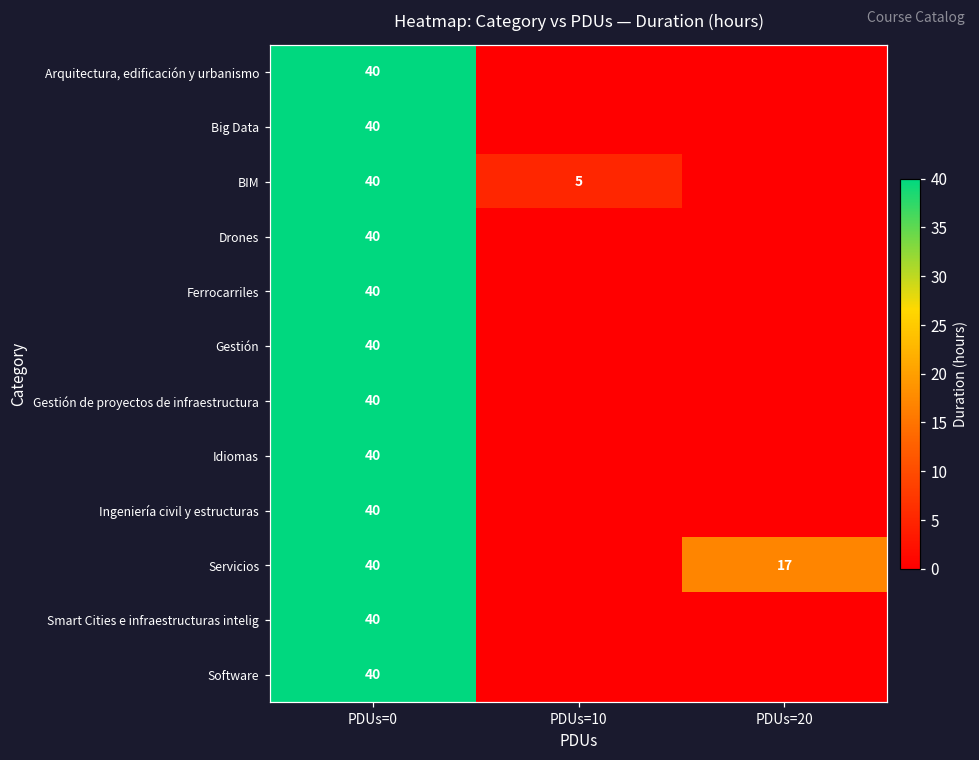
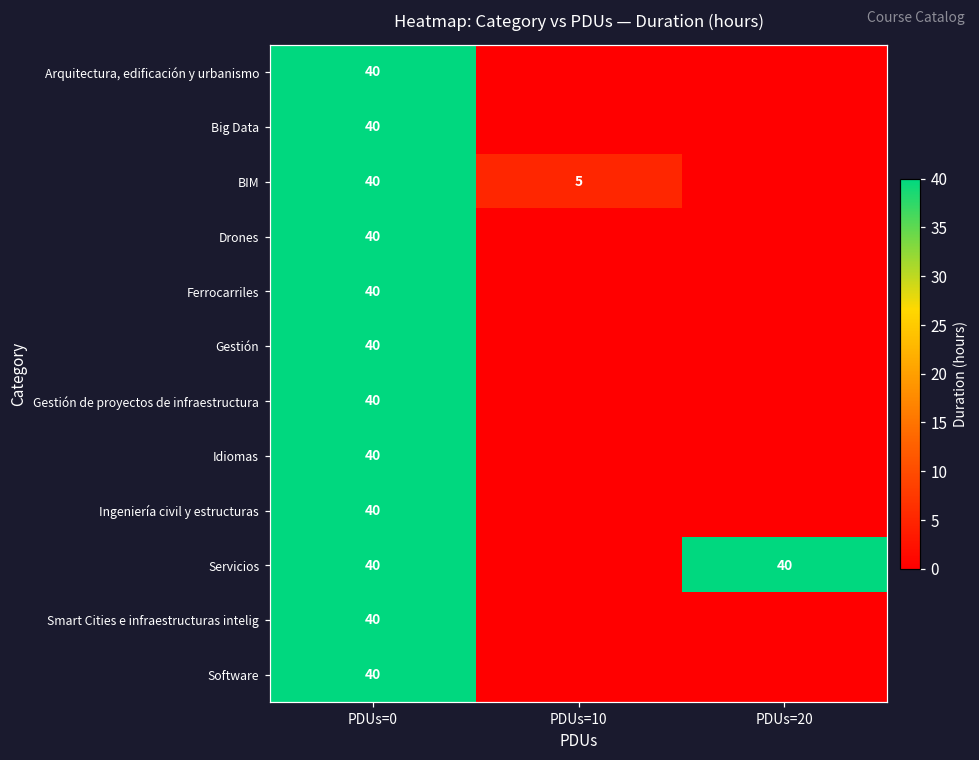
Servicios, PDUs=20: 17 -> 40
